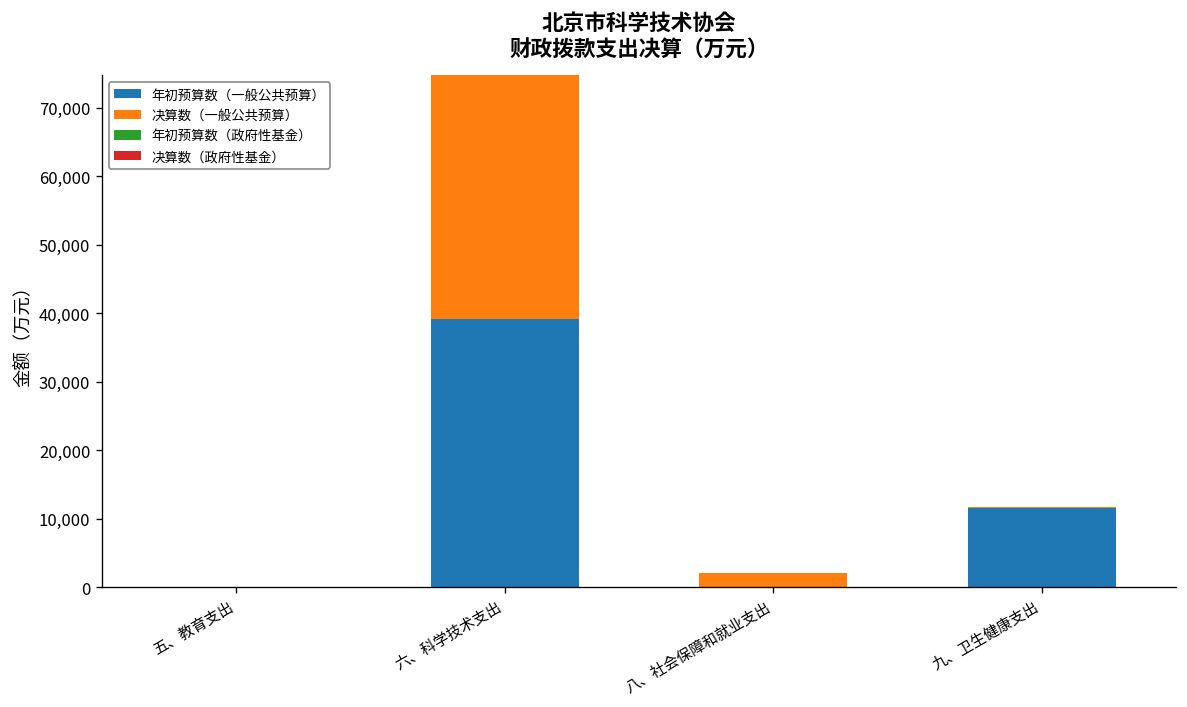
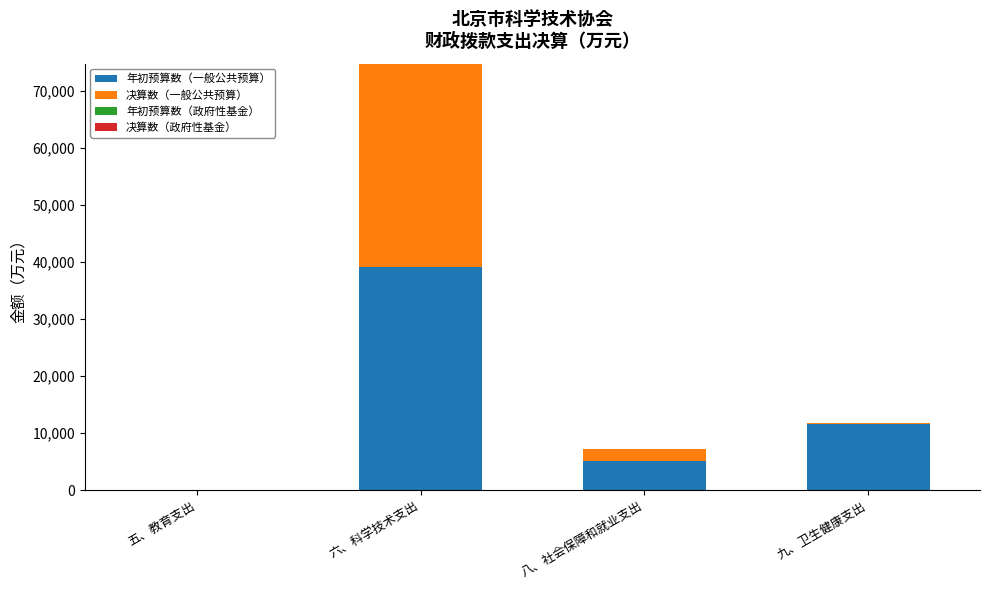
年初预算数（一般公共预算）, 八、社会保障和就业支出: 0 -> 5,000
